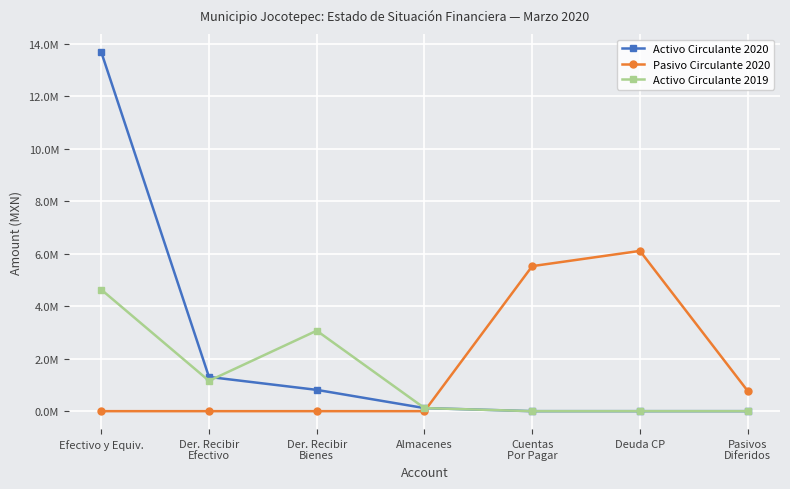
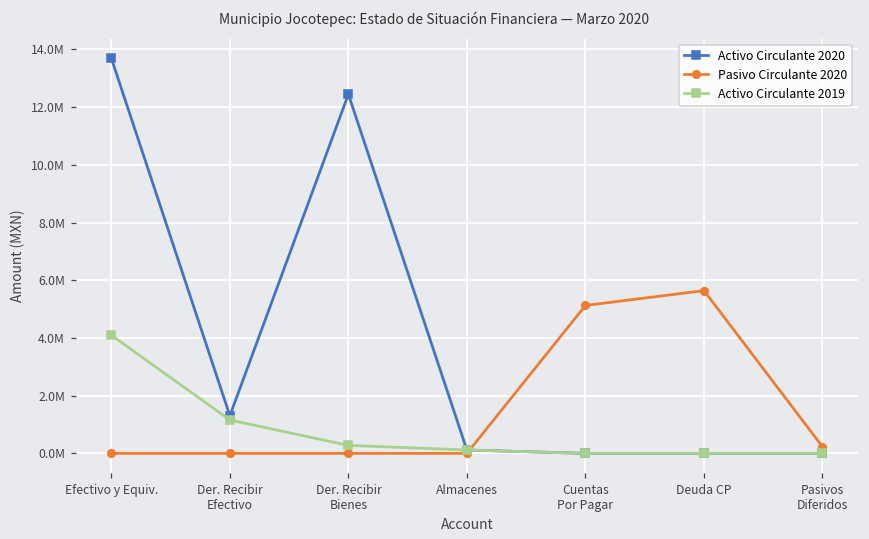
Activo Circulante 2019, Efectivo y Equiv.: 4600000 -> 4100000
Activo Circulante 2020, Der. Recibir Bienes: 800000 -> 12400000
Activo Circulante 2019, Der. Recibir Bienes: 3100000 -> 300000
Pasivo Circulante 2020, Cuentas Por Pagar: 5500000 -> 5100000
Pasivo Circulante 2020, Deuda CP: 6100000 -> 5600000
Pasivo Circulante 2020, Pasivos Diferidos: 800000 -> 200000
